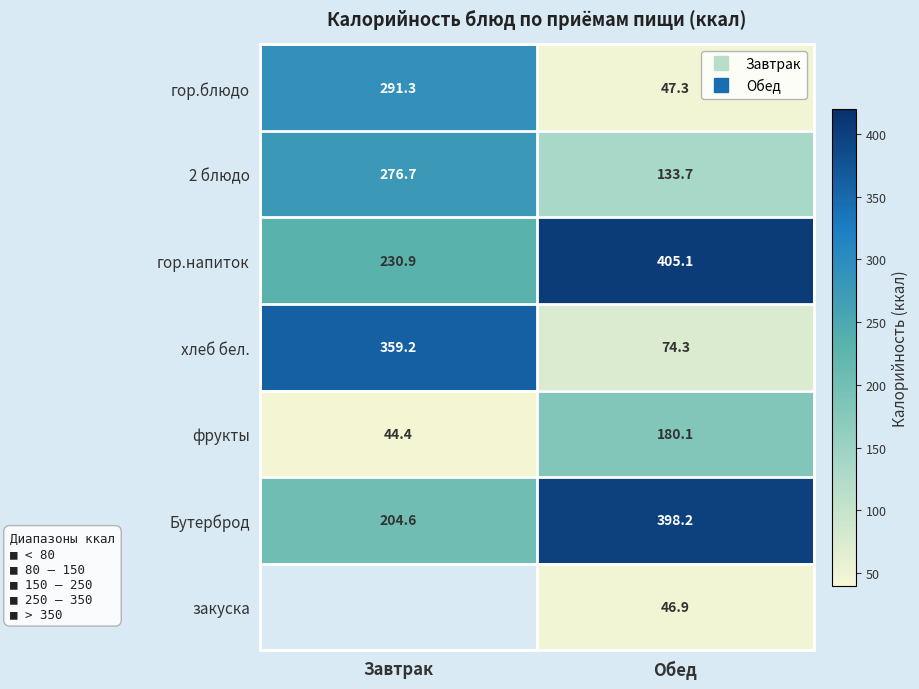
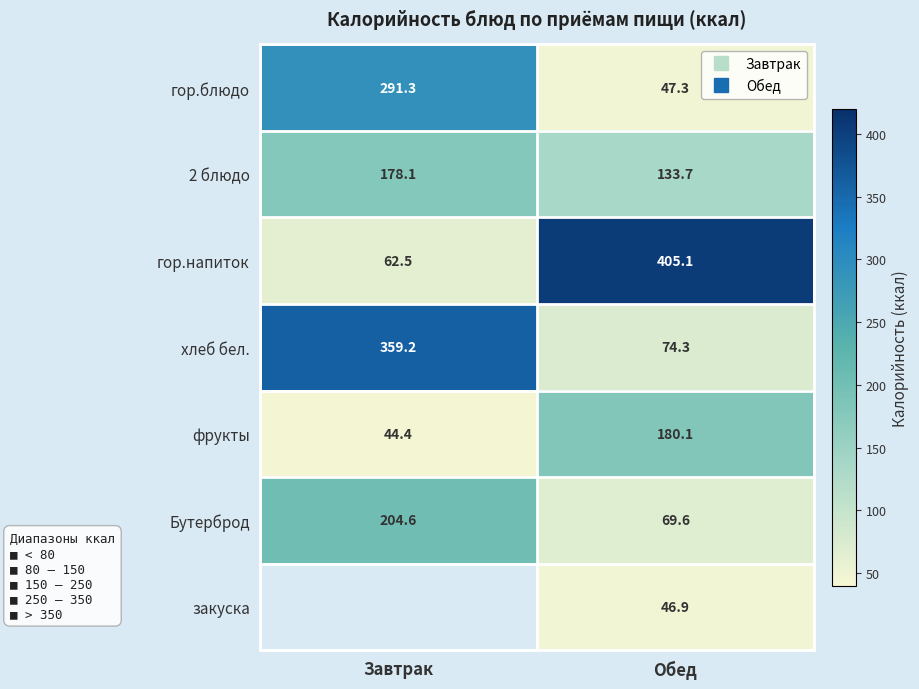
2 блюдо, Завтрак: 276.7 -> 178.1
гор.напиток, Завтрак: 230.9 -> 62.5
Бутерброд, Обед: 398.2 -> 69.6
